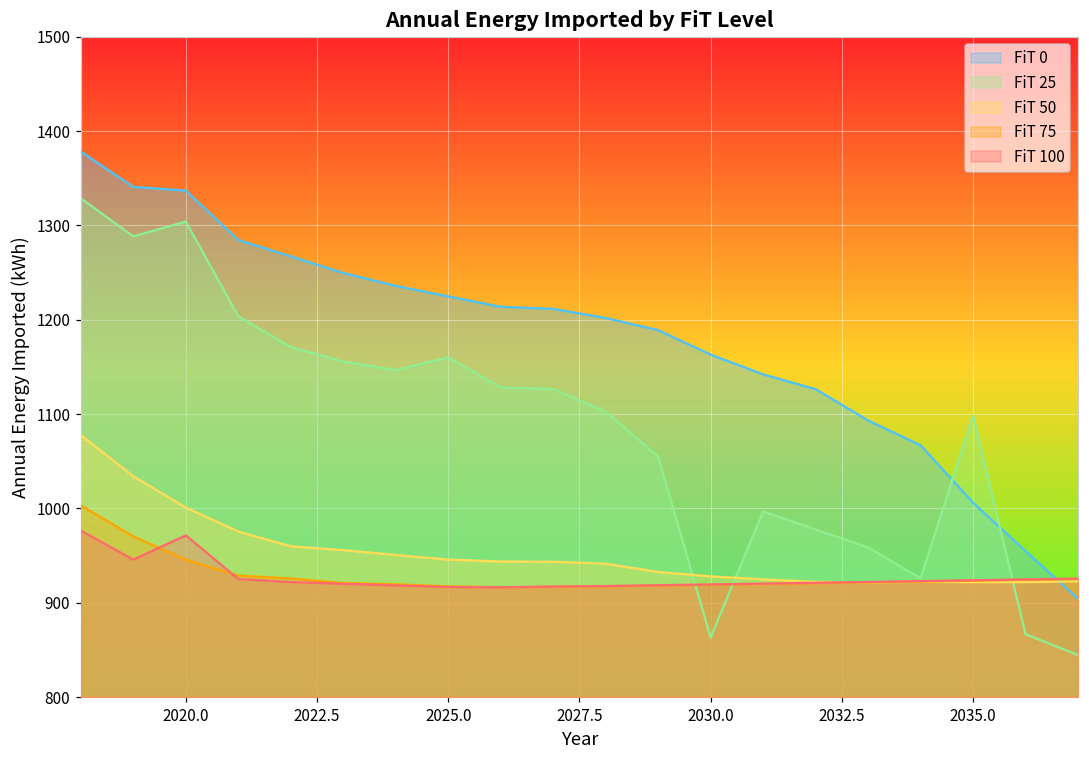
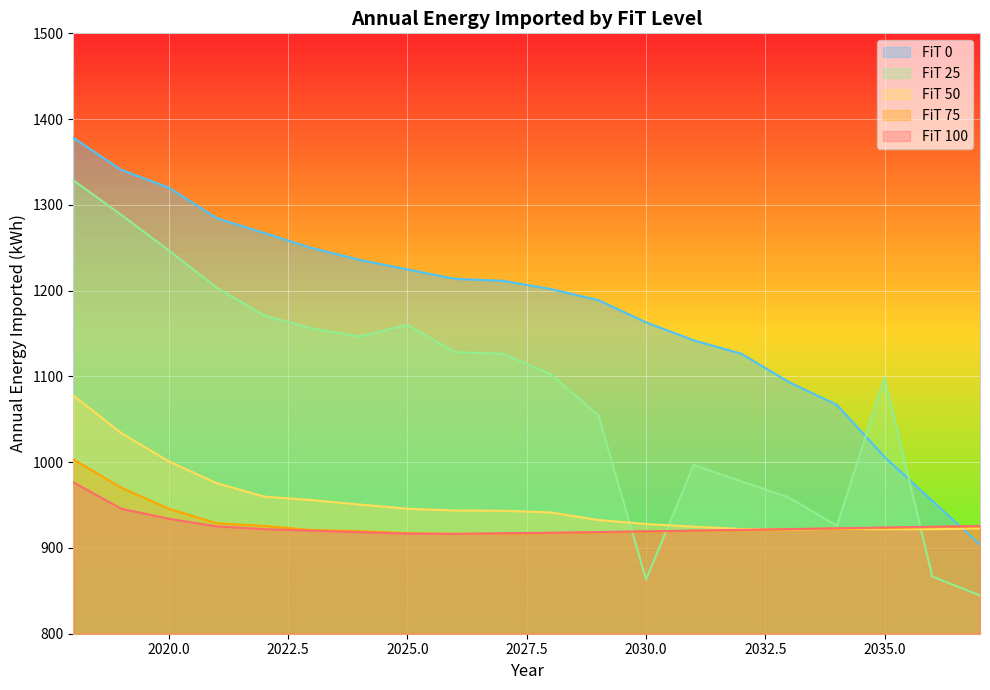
FiT 0, 2020.0: 1340 -> 1320
FiT 25, 2020.0: 1300 -> 1250
FiT 100, 2020.0: 970 -> 930
